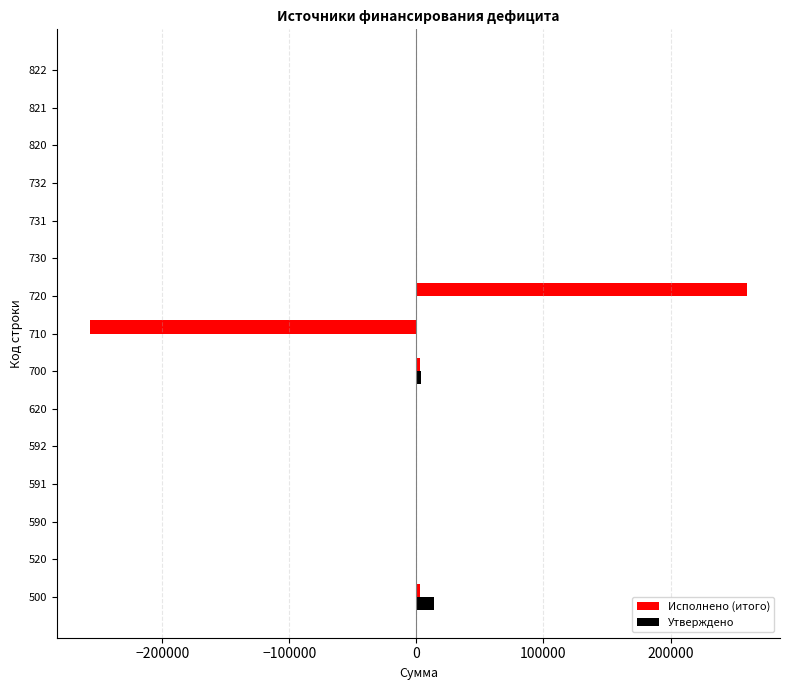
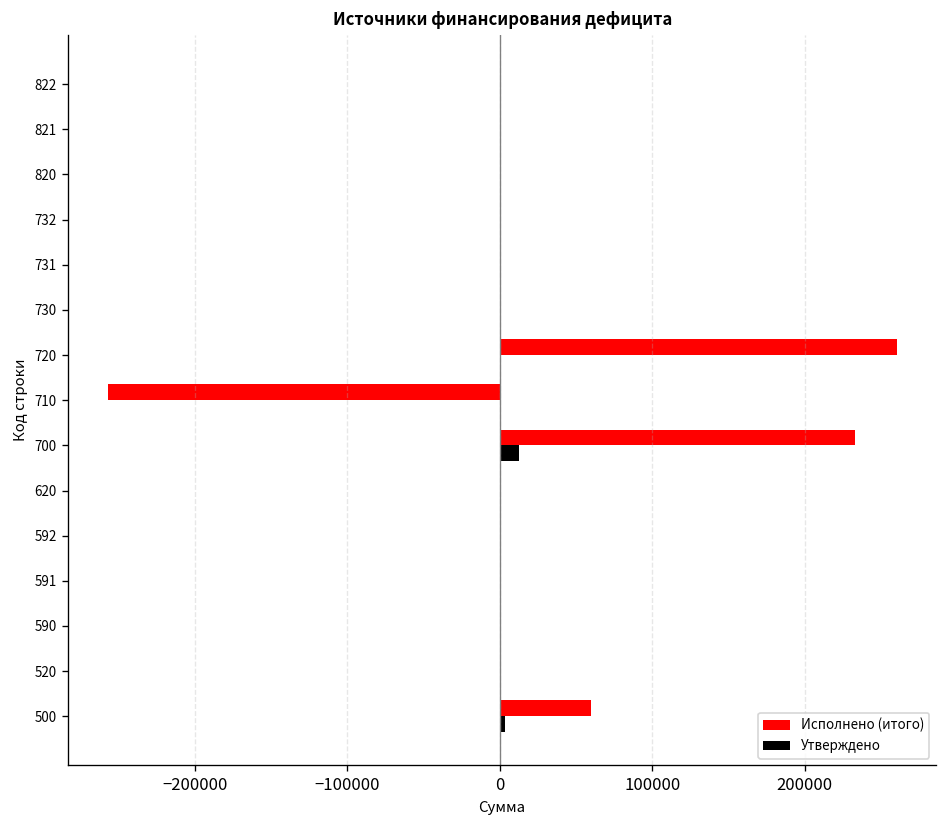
Исполнено (итого), 700: 3000 -> 233000
Утверждено, 700: 4000 -> 12000
Исполнено (итого), 500: 3000 -> 60000
Утверждено, 500: 14000 -> 4000
